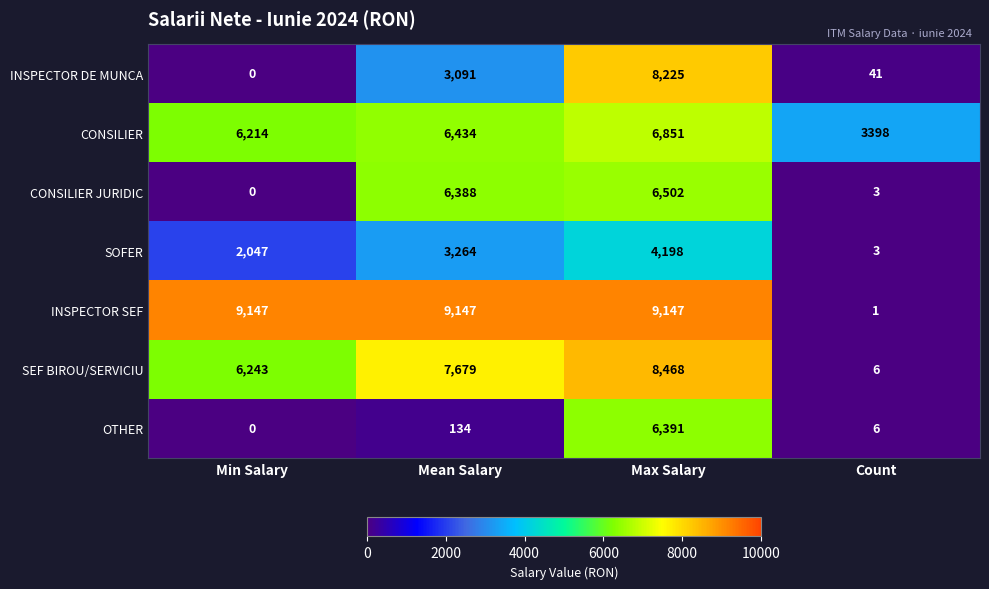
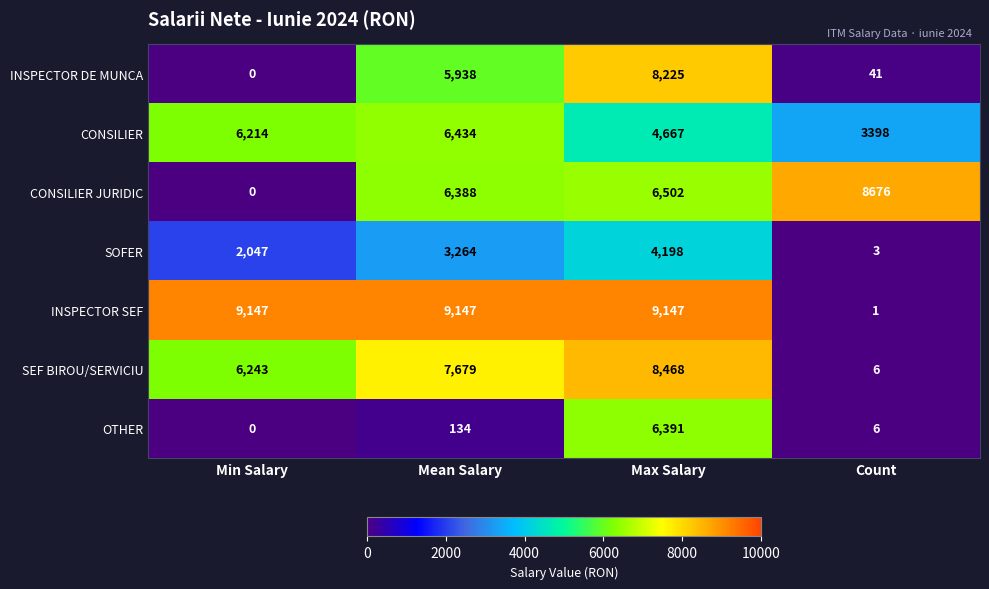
INSPECTOR DE MUNCA, Mean Salary: 3,091 -> 5,938
CONSILIER, Max Salary: 6,851 -> 4,667
CONSILIER JURIDIC, Count: 3 -> 8676
